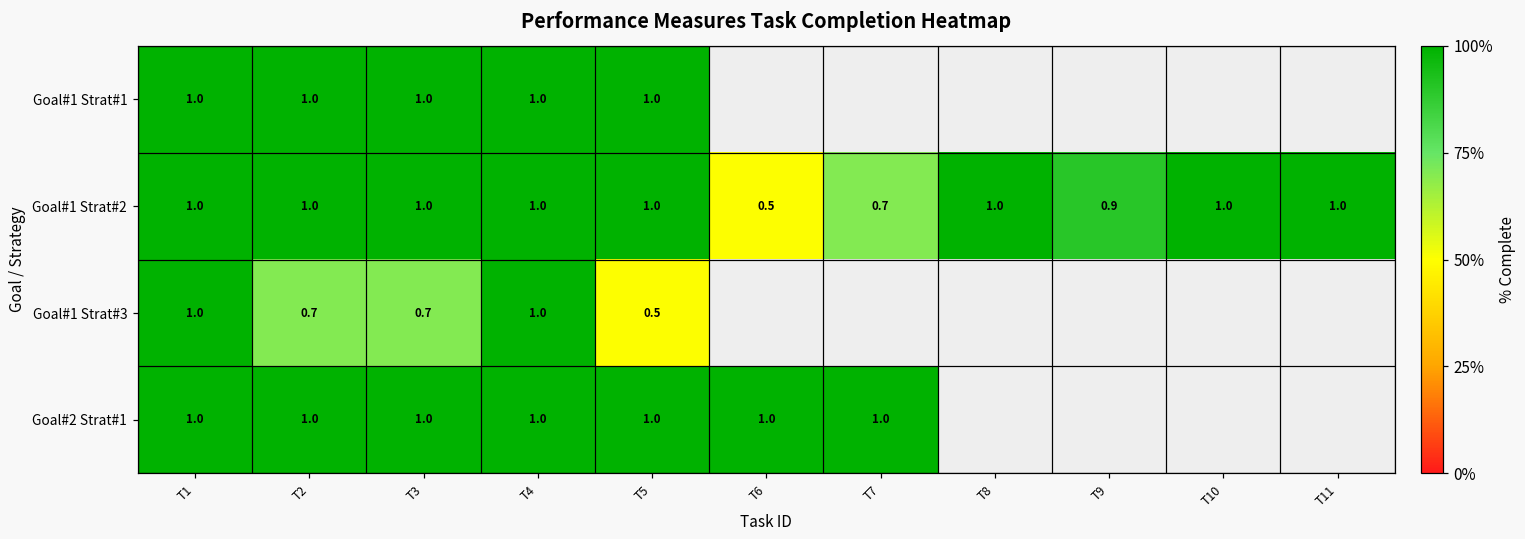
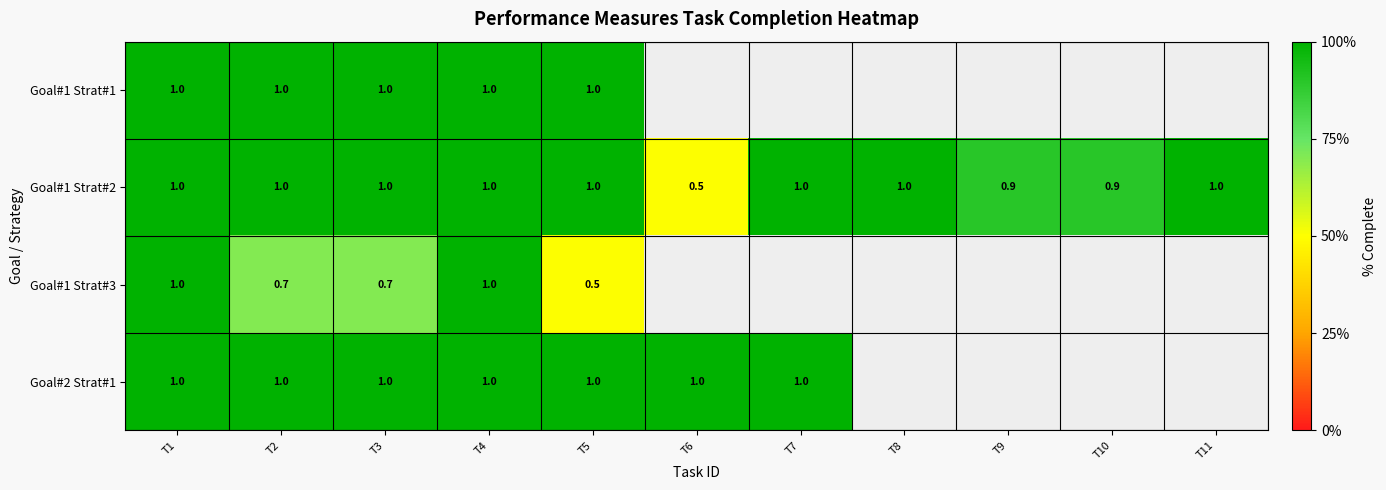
Goal#1 Strat#2, T7: 0.7 -> 1.0
Goal#1 Strat#2, T10: 1.0 -> 0.9
